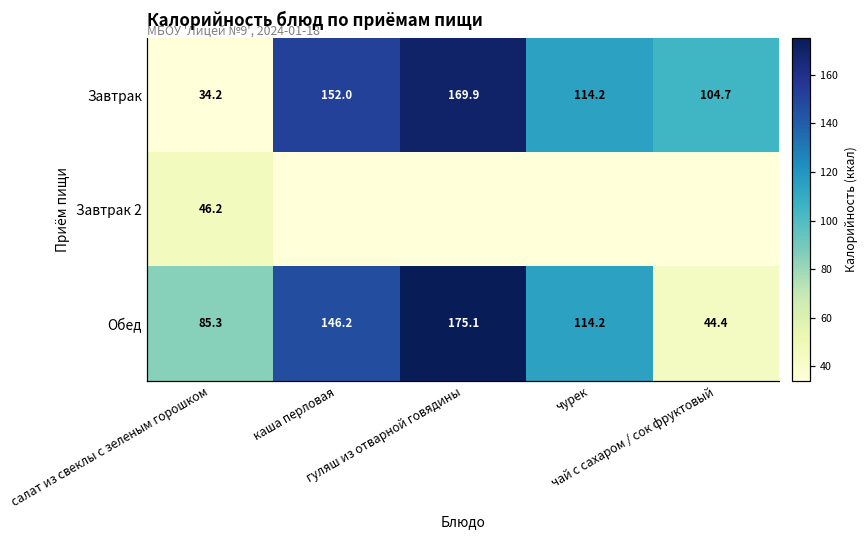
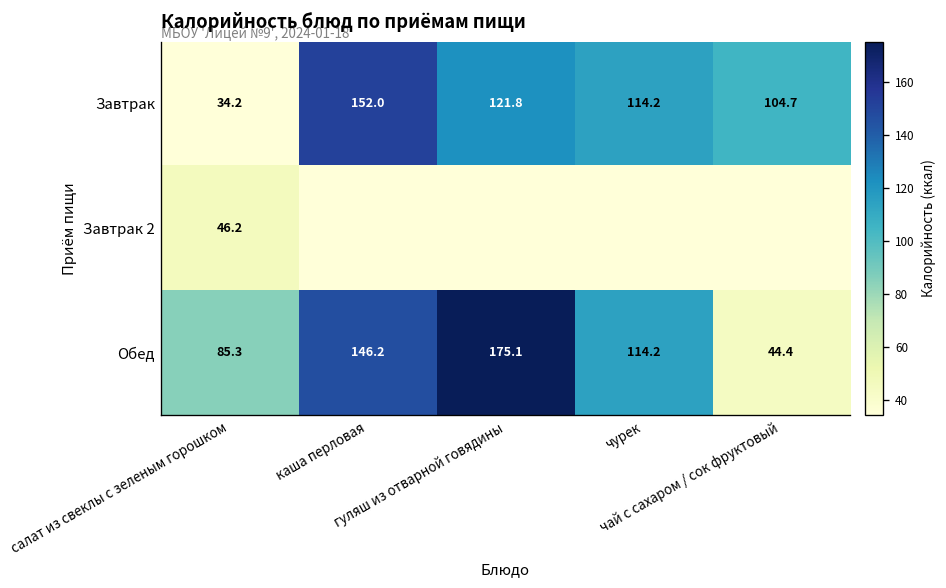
Завтрак, гуляш из отварной говядины: 169.9 -> 121.8
